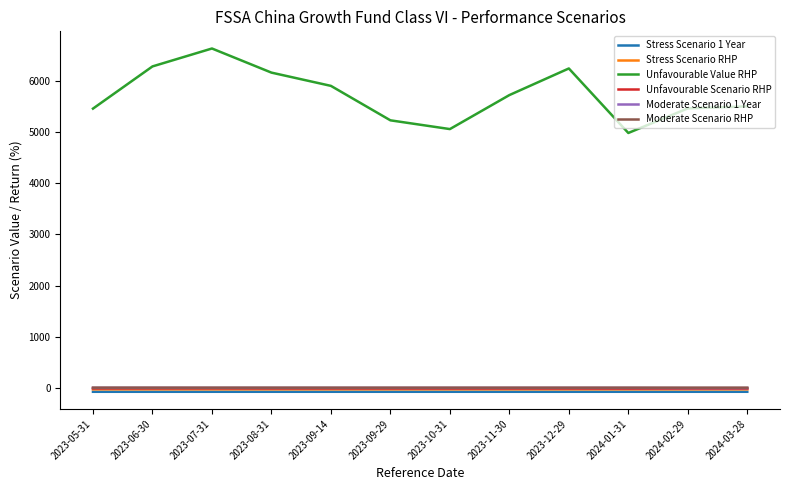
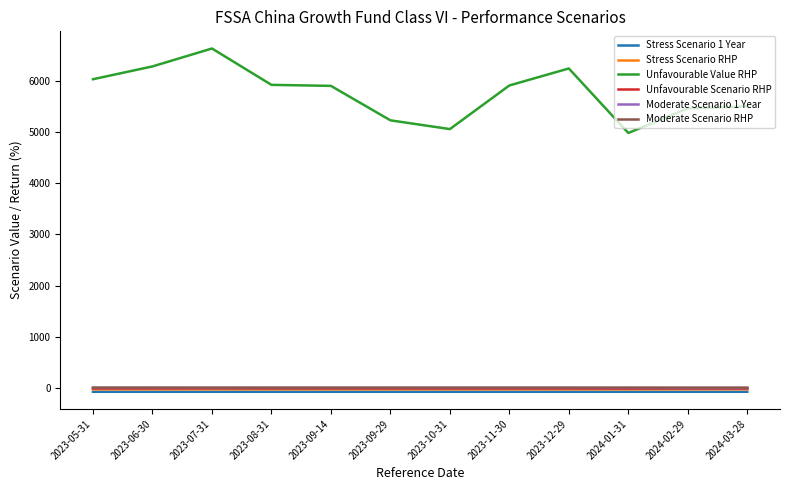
Unfavourable Value RHP, 2023-05-31: 5500 -> 6000
Unfavourable Value RHP, 2023-08-31: 6200 -> 5900
Unfavourable Value RHP, 2023-11-30: 5700 -> 5900
